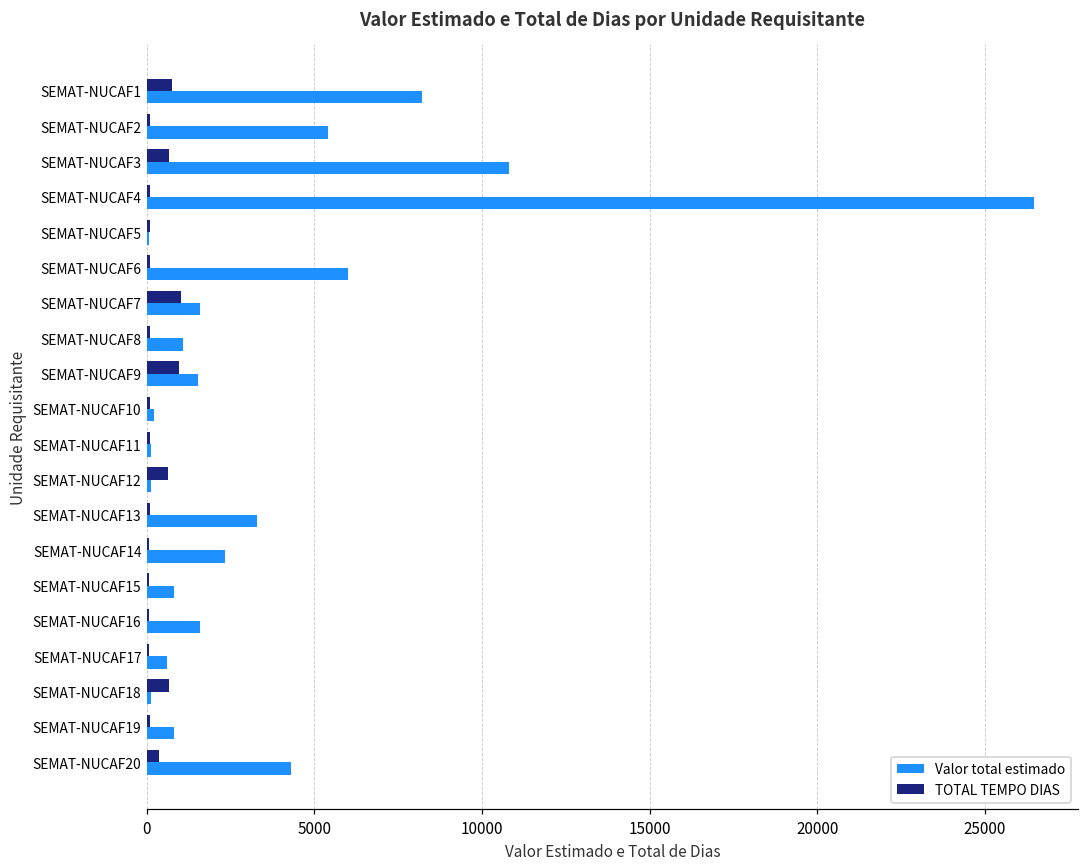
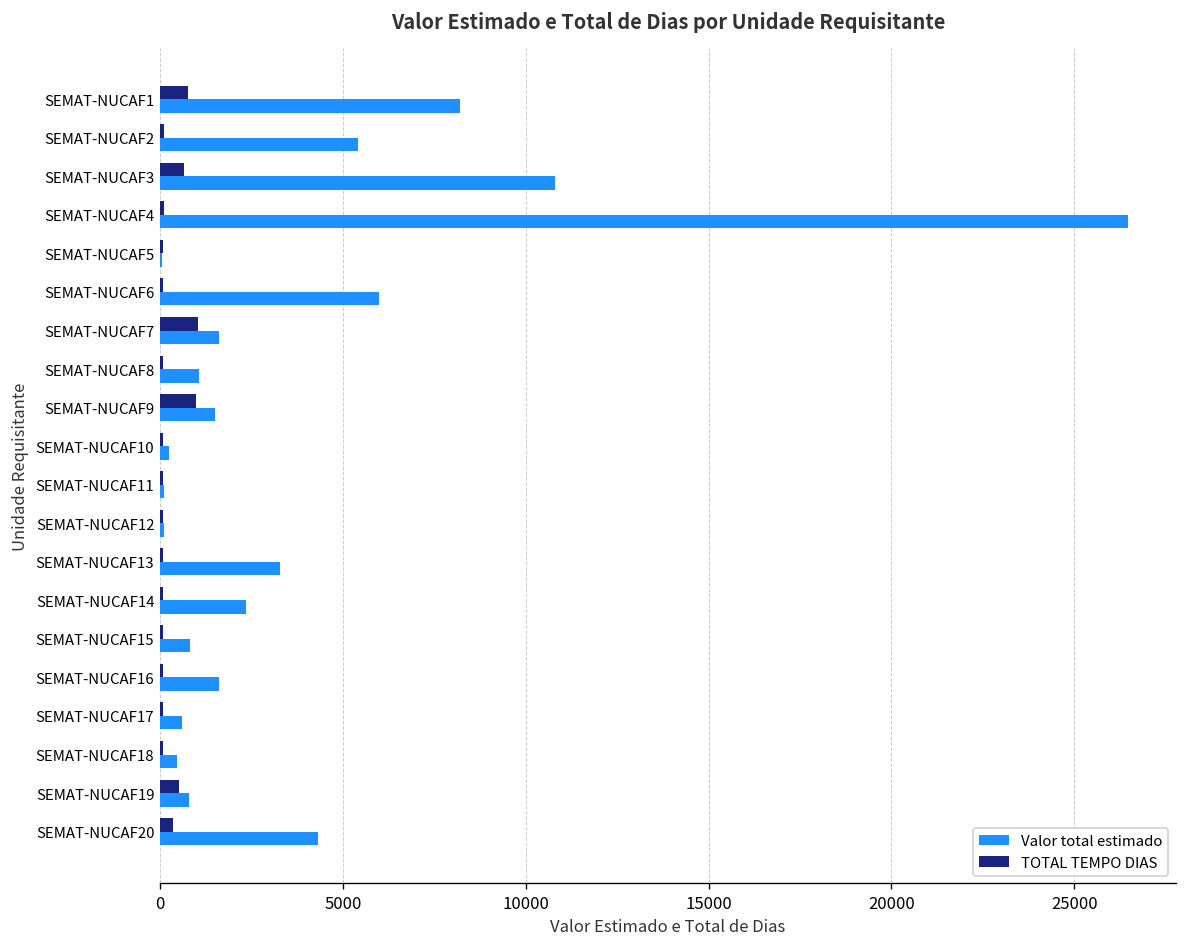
TOTAL TEMPO DIAS, SEMAT-NUCAF12: 600 -> 100
TOTAL TEMPO DIAS, SEMAT-NUCAF18: 700 -> 100
Valor total estimado, SEMAT-NUCAF18: 100 -> 500
TOTAL TEMPO DIAS, SEMAT-NUCAF19: 100 -> 500
